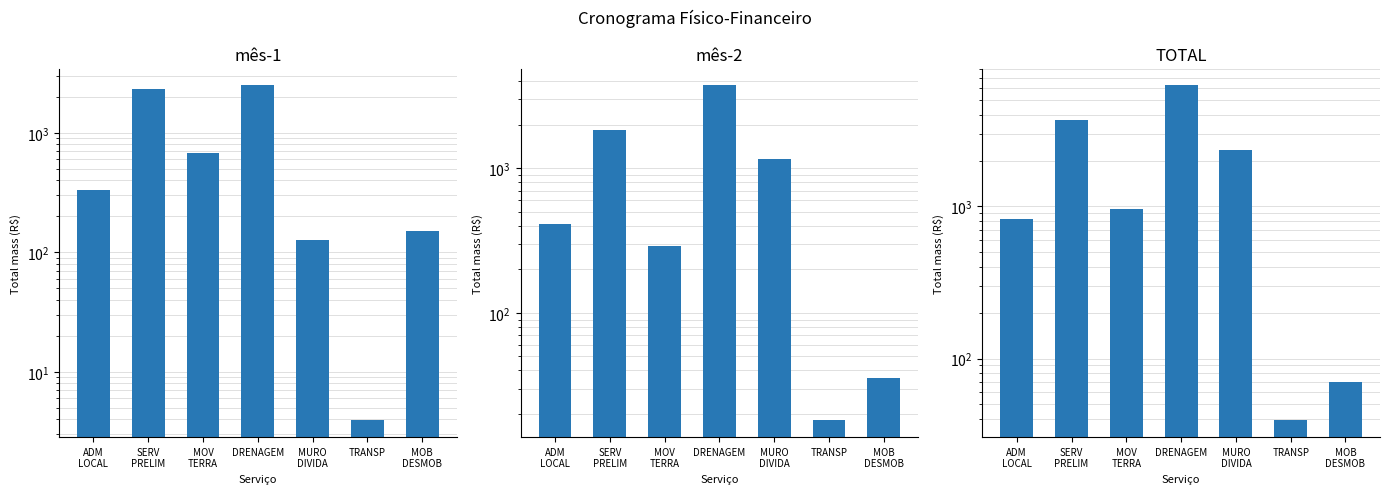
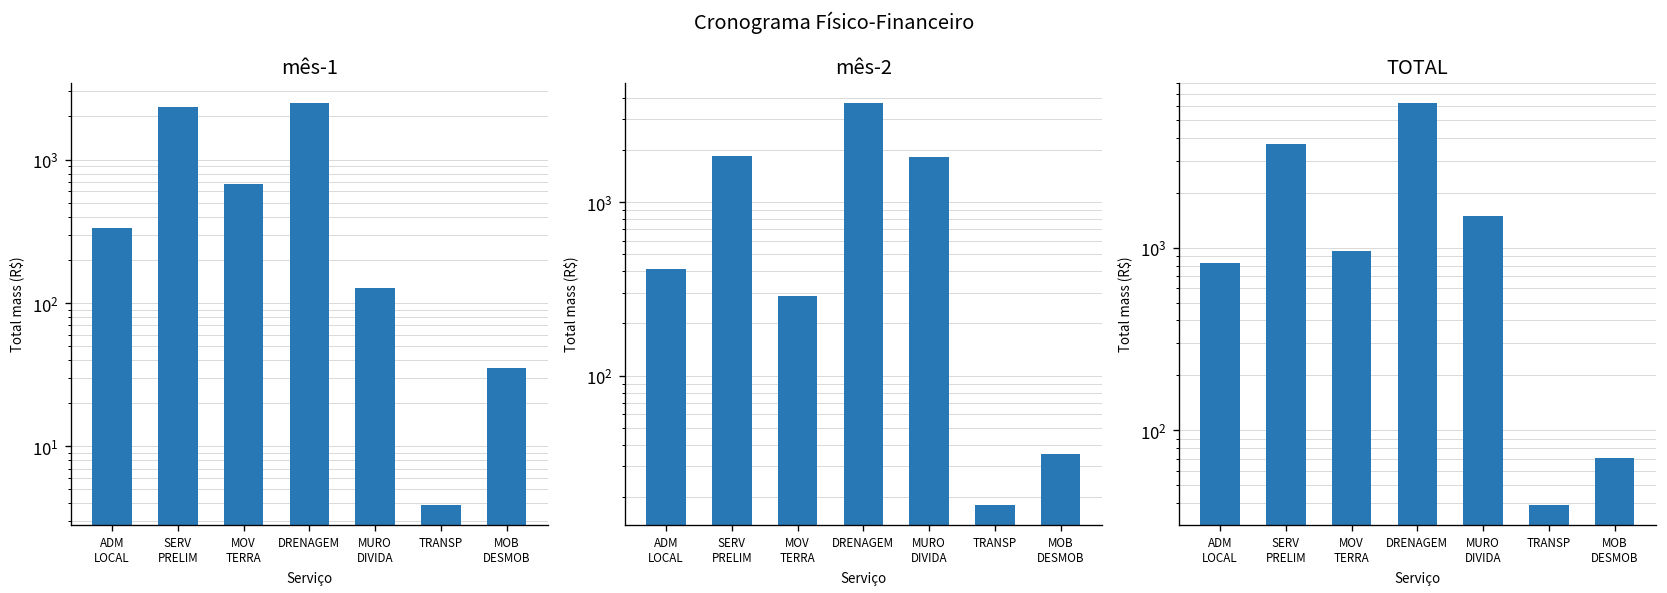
mês-1, MOB DESMOB: 150 -> 35
mês-2, MURO DIVIDA: 1200 -> 1800
TOTAL, MURO DIVIDA: 2300 -> 1500
